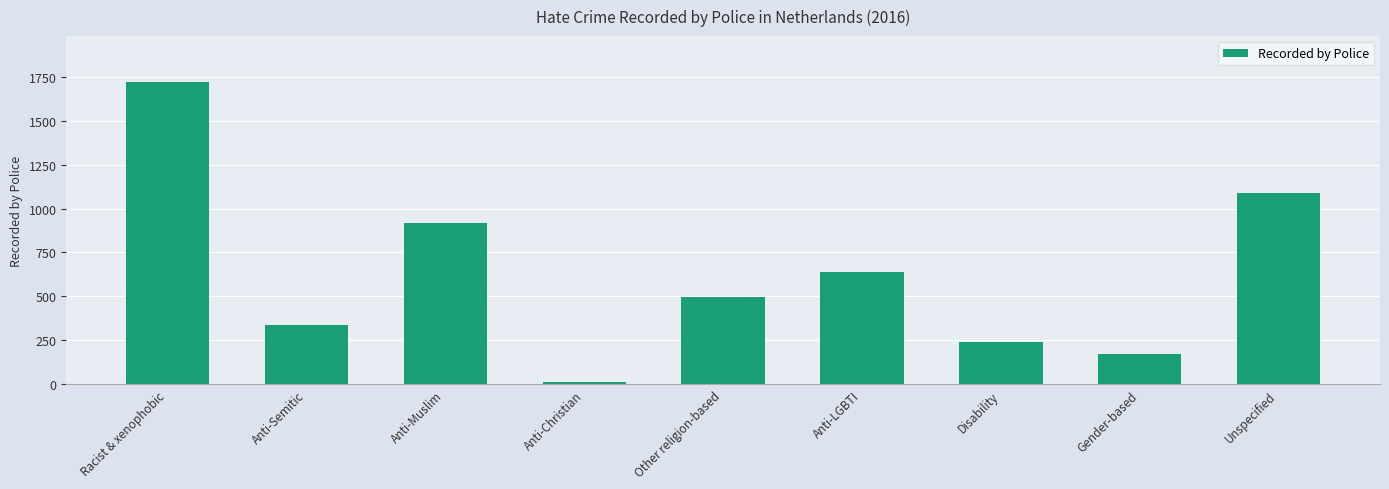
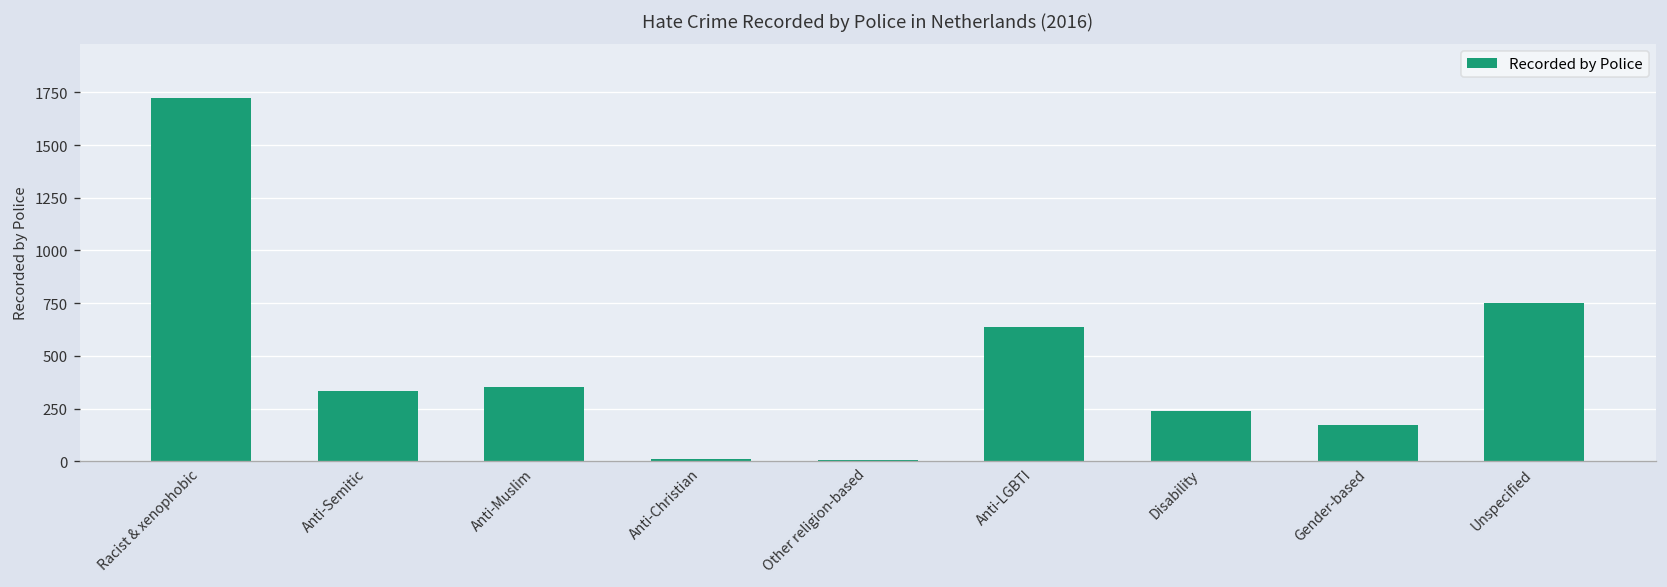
Anti-Muslim: 920 -> 350
Other religion-based: 500 -> 10
Unspecified: 1090 -> 750
